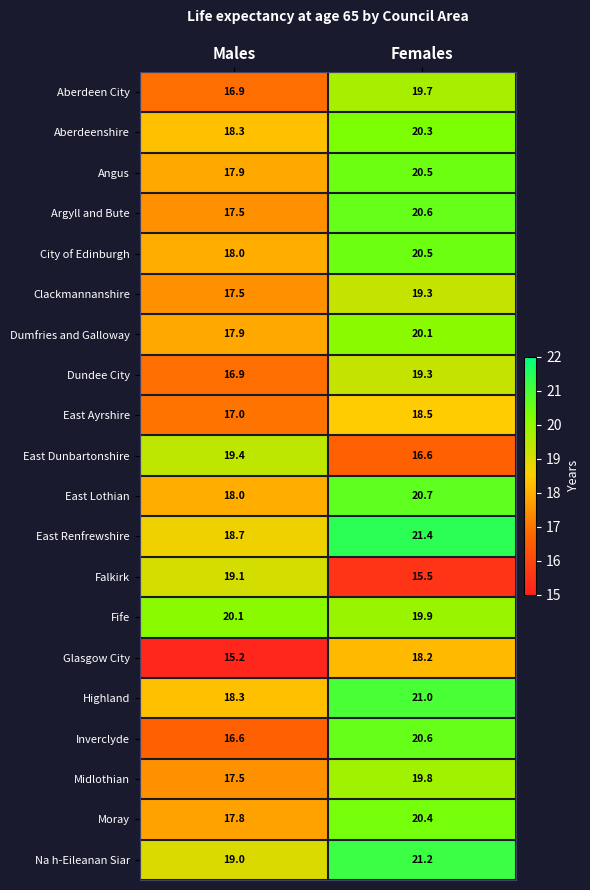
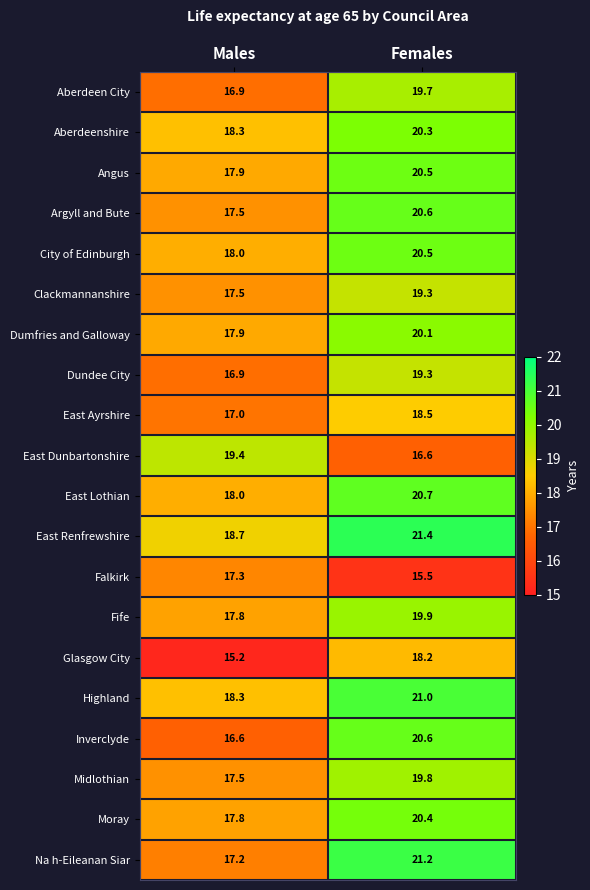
Falkirk, Males: 19.1 -> 17.3
Fife, Males: 20.1 -> 17.8
Na h-Eileanan Siar, Males: 19.0 -> 17.2
